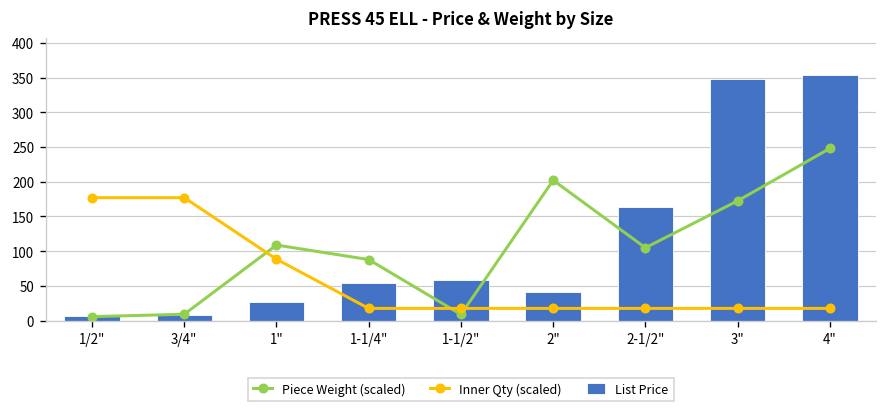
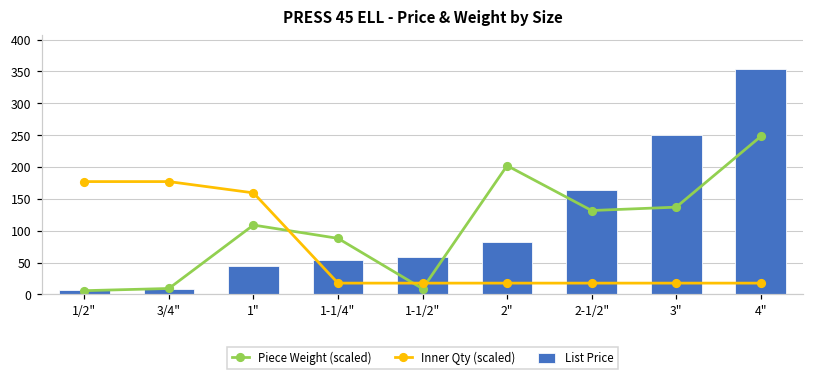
List Price, 1": 30 -> 50
Inner Qty (scaled), 1": 90 -> 160
List Price, 2": 40 -> 80
Piece Weight (scaled), 2-1/2": 100 -> 130
Piece Weight (scaled), 3": 170 -> 140
List Price, 3": 350 -> 250
